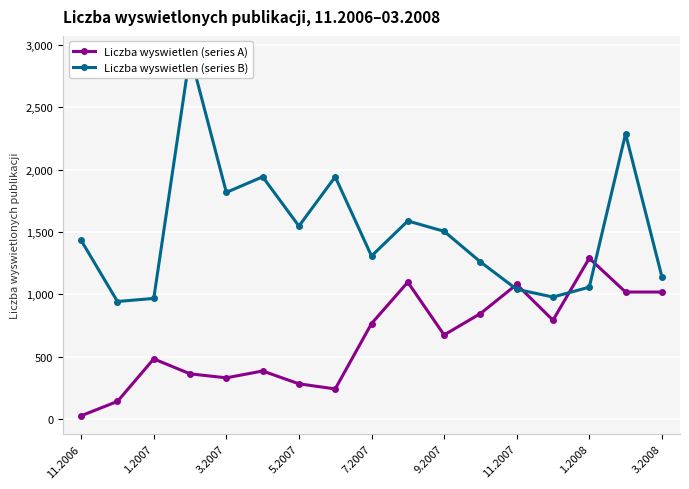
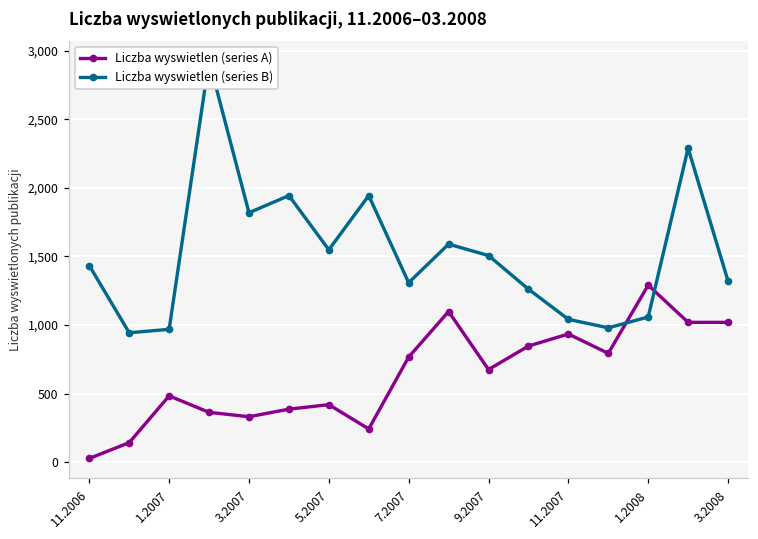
Liczba wyswietlen (series A), 5.2007: 280 -> 420
Liczba wyswietlen (series A), 11.2007: 1,080 -> 930
Liczba wyswietlen (series B), 3.2008: 1,140 -> 1,320
